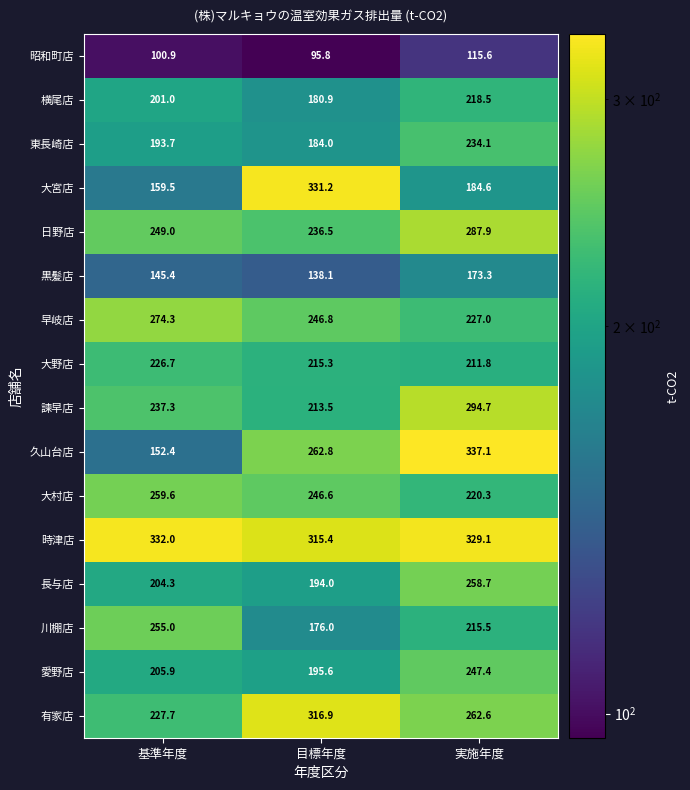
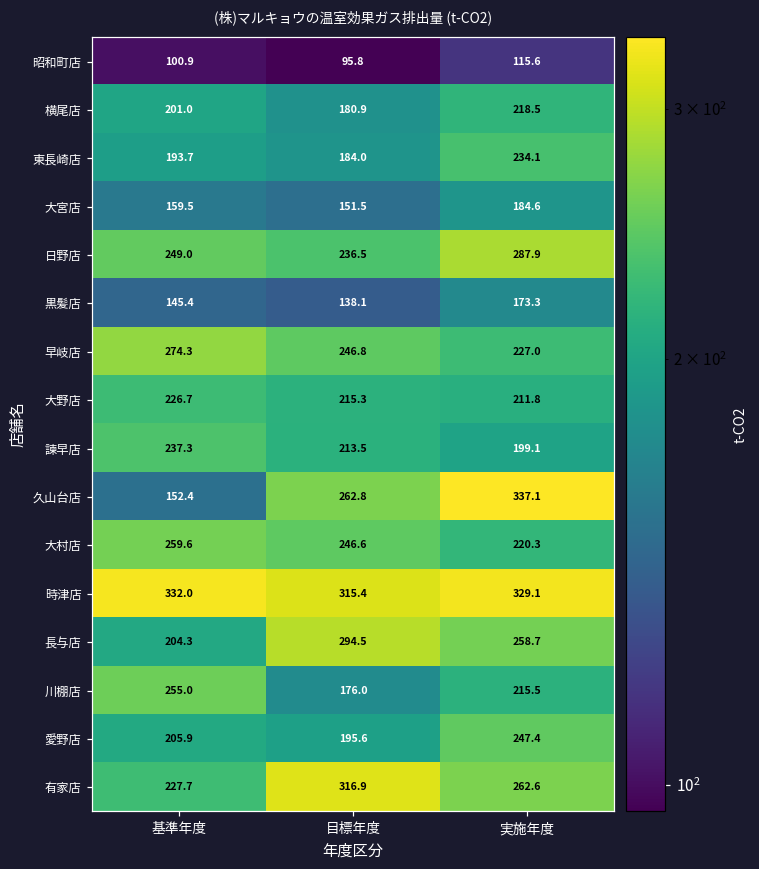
大宮店, 目標年度: 331.2 -> 151.5
諫早店, 実施年度: 294.7 -> 199.1
長与店, 目標年度: 194.0 -> 294.5
